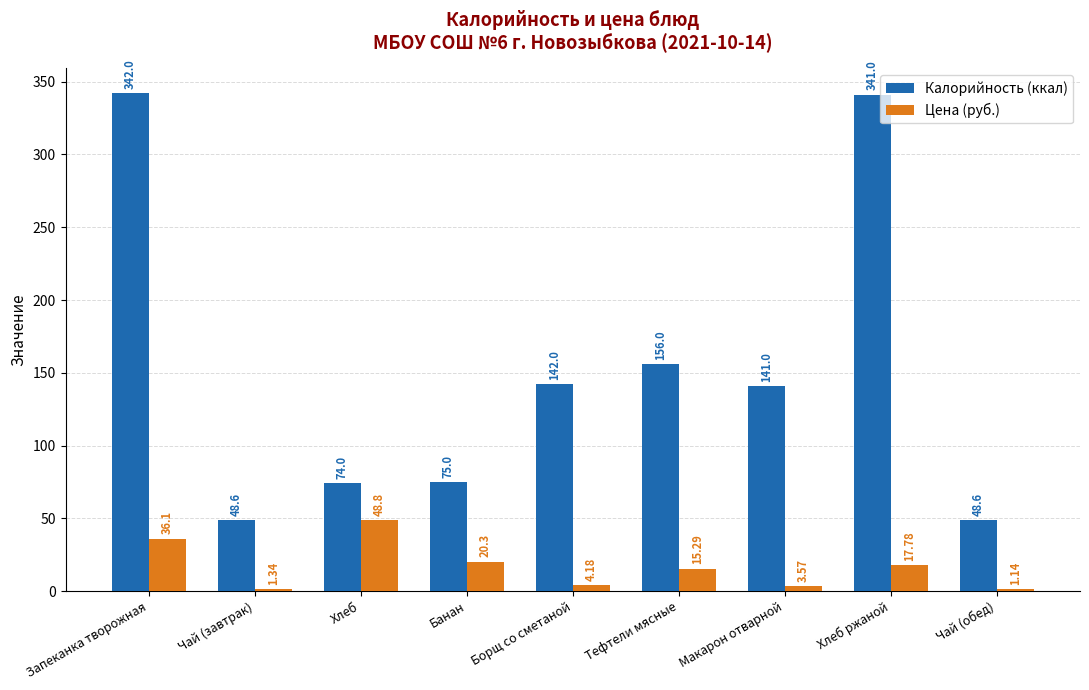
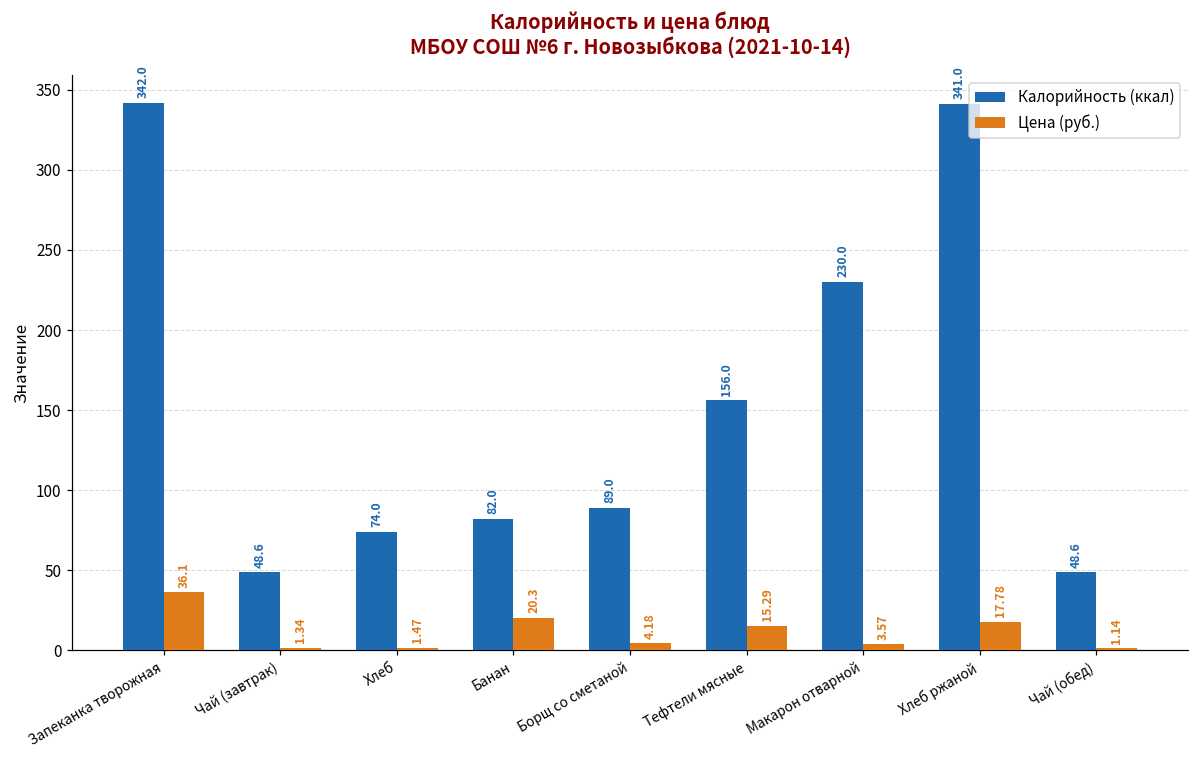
Цена (руб.), Хлеб: 48.8 -> 1.47
Калорийность (ккал), Банан: 75.0 -> 82.0
Калорийность (ккал), Борщ со сметаной: 142.0 -> 89.0
Калорийность (ккал), Макарон отварной: 141.0 -> 230.0
